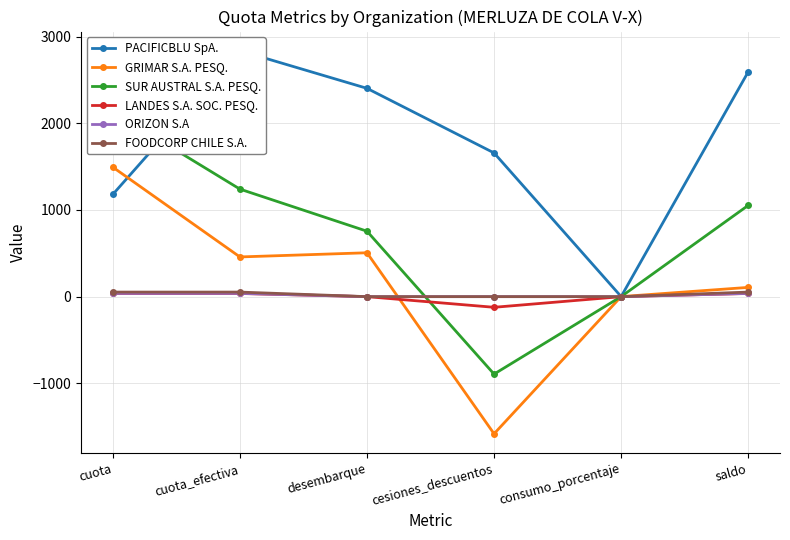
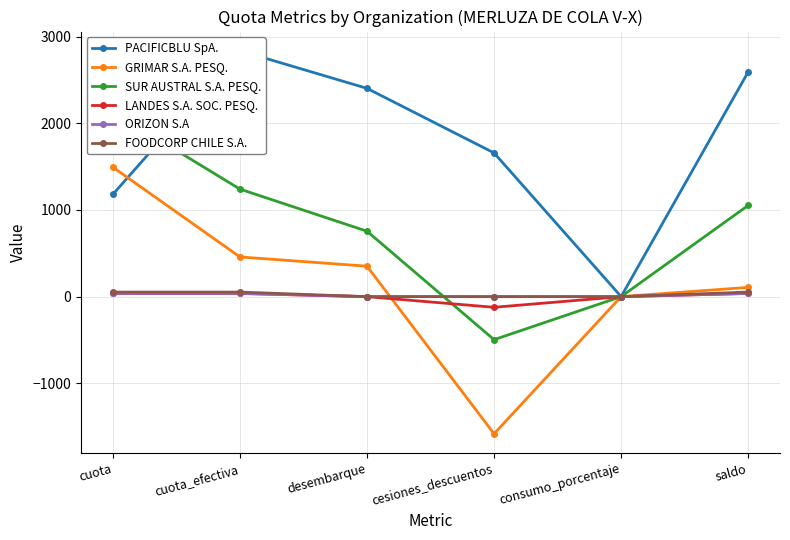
GRIMAR S.A. PESQ., desembarque: 500 -> 400
SUR AUSTRAL S.A. PESQ., cesiones_descuentos: -900 -> -500
